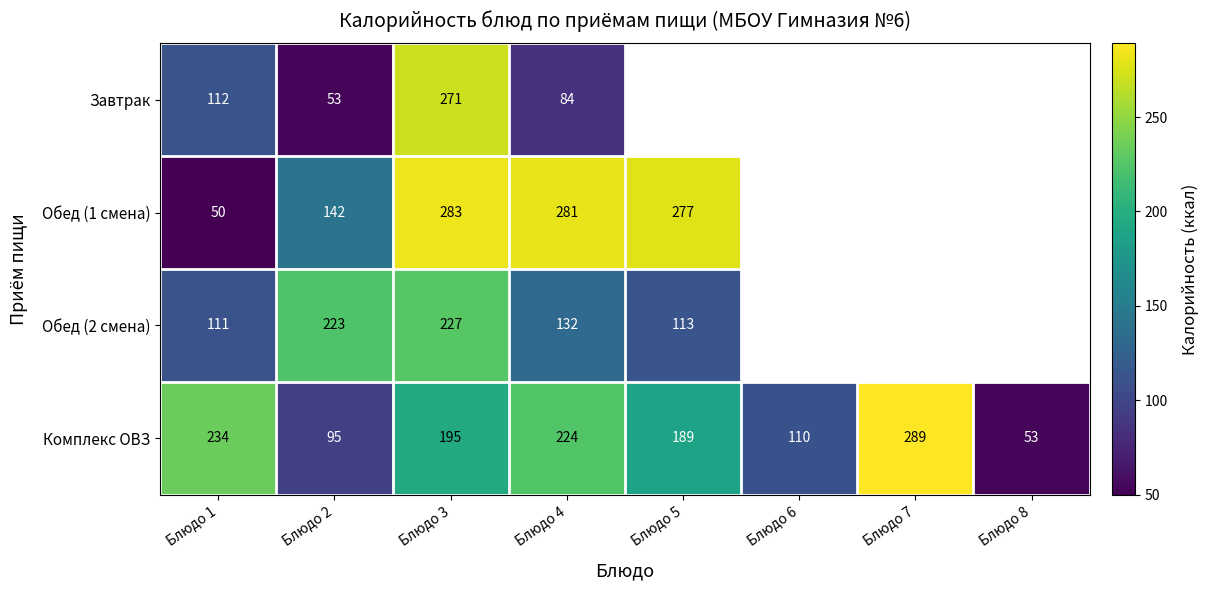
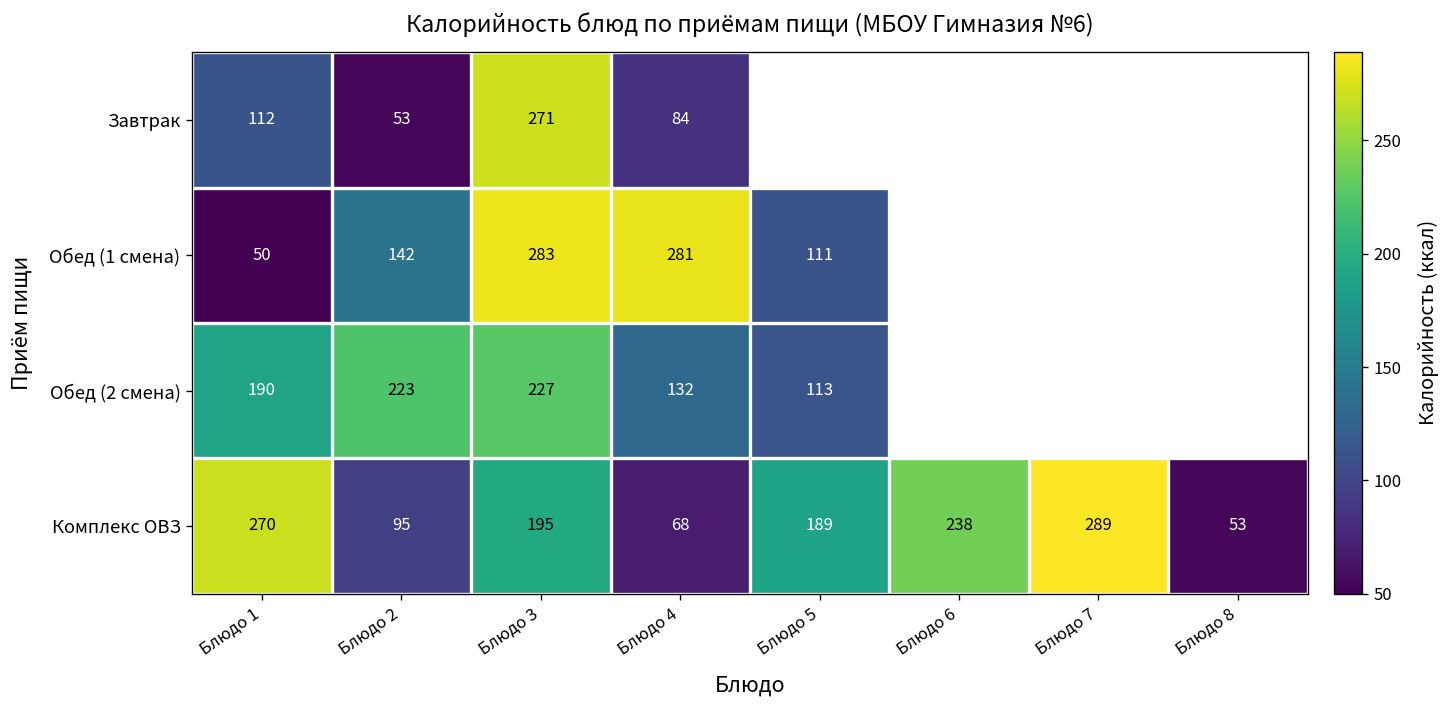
Обед (1 смена), Блюдо 5: 277 -> 111
Обед (2 смена), Блюдо 1: 111 -> 190
Комплекс ОВЗ, Блюдо 1: 234 -> 270
Комплекс ОВЗ, Блюдо 4: 224 -> 68
Комплекс ОВЗ, Блюдо 6: 110 -> 238
